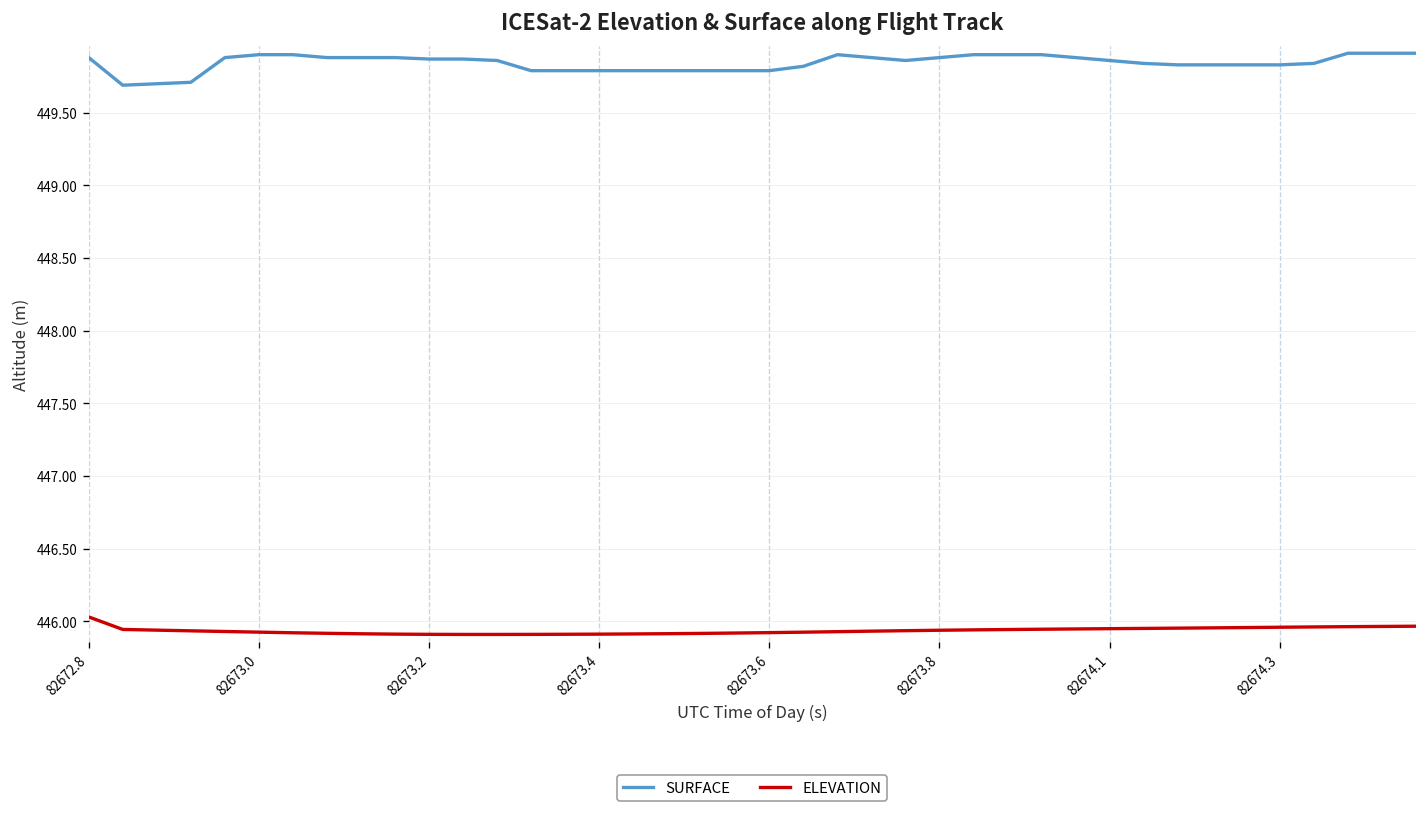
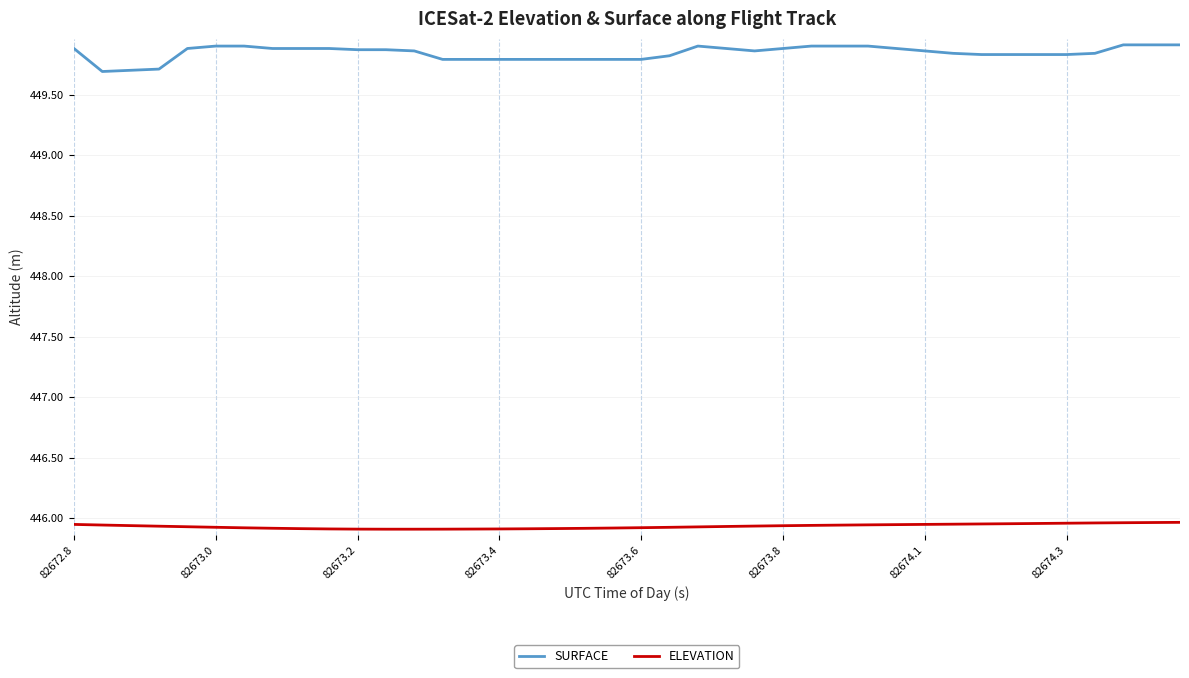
ELEVATION, 82672.8: 446.03 -> 445.95
